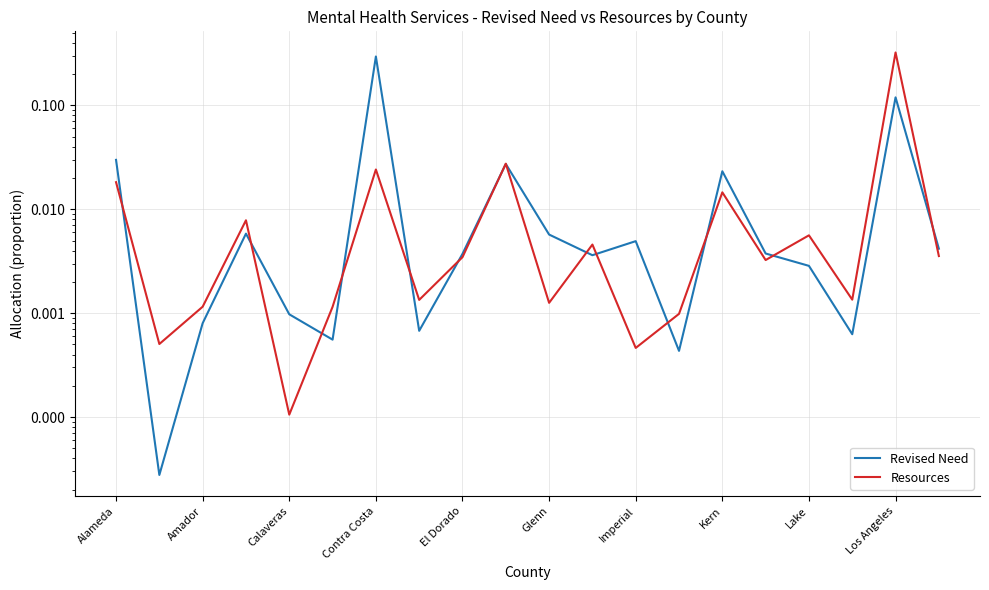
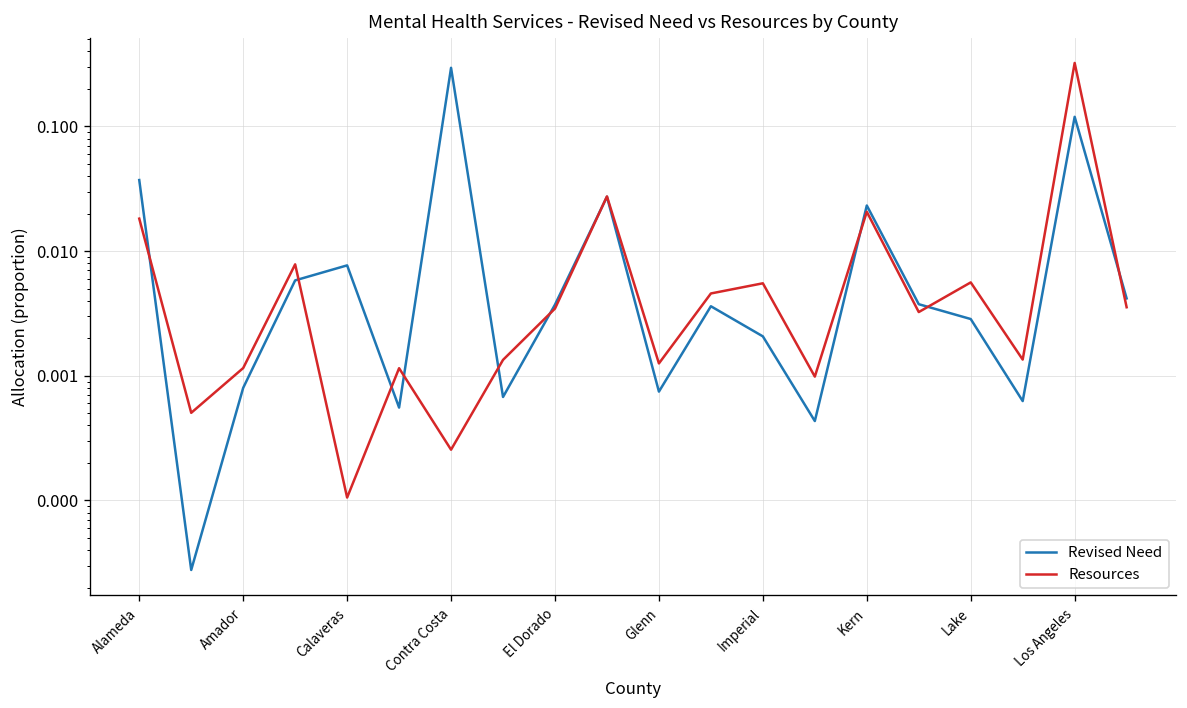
Revised Need, Alameda: 0.030 -> 0.037
Revised Need, Calaveras: 0.0010 -> 0.008
Resources, Contra Costa: 0.024 -> 0.00026
Revised Need, Glenn: 0.006 -> 0.0007
Revised Need, Imperial: 0.005 -> 0.0021
Resources, Imperial: 0.0005 -> 0.006
Resources, Kern: 0.015 -> 0.021
